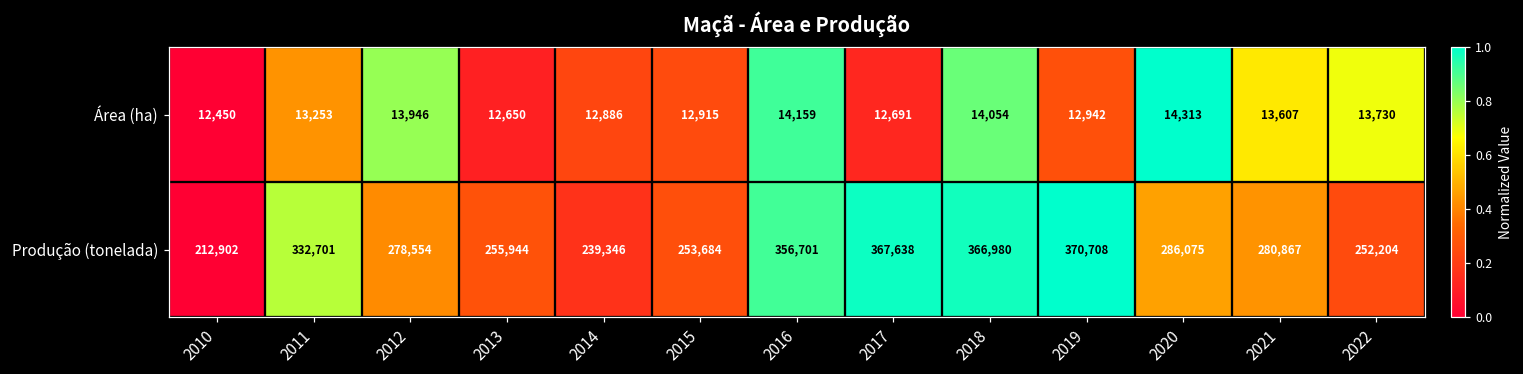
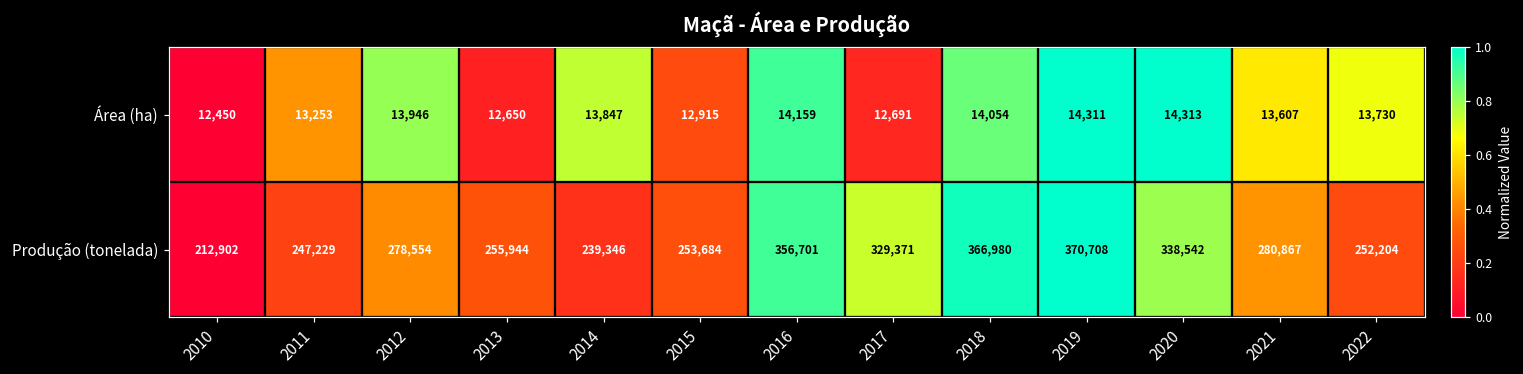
Área (ha), 2014: 12,886 -> 13,847
Área (ha), 2019: 12,942 -> 14,311
Produção (tonelada), 2011: 332,701 -> 247,229
Produção (tonelada), 2017: 367,638 -> 329,371
Produção (tonelada), 2020: 286,075 -> 338,542
